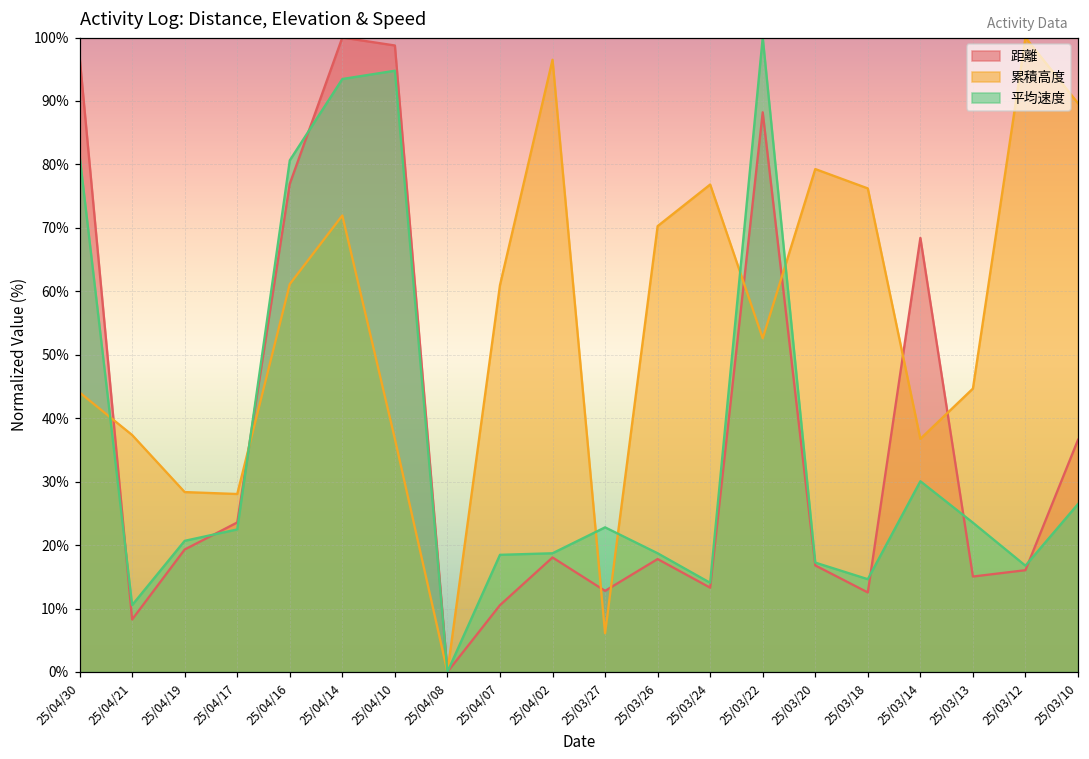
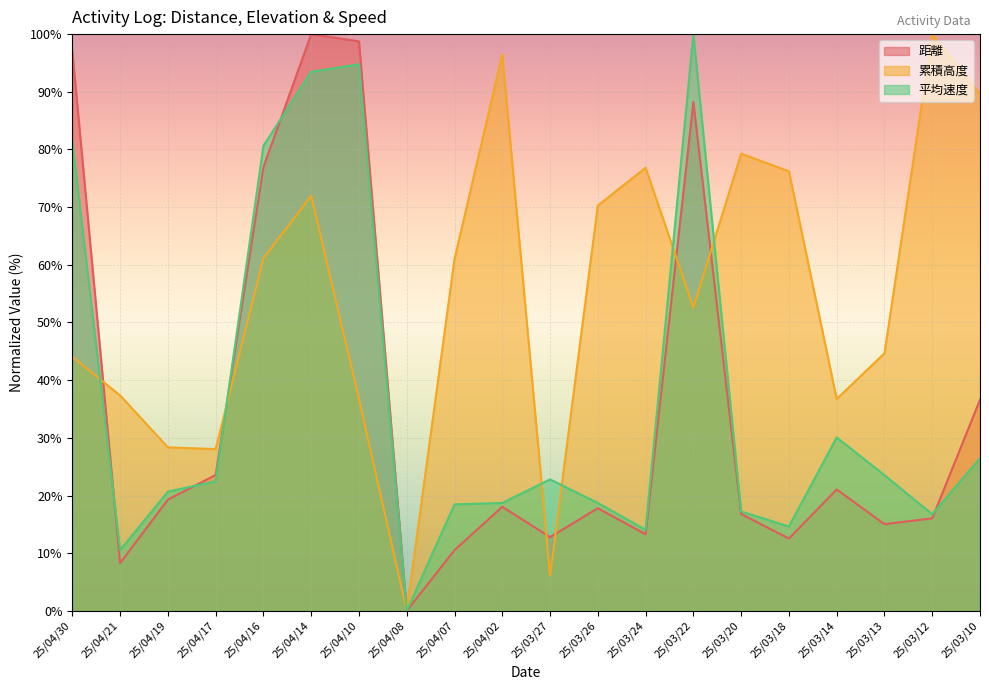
距離, 25/03/14: 68% -> 21%
